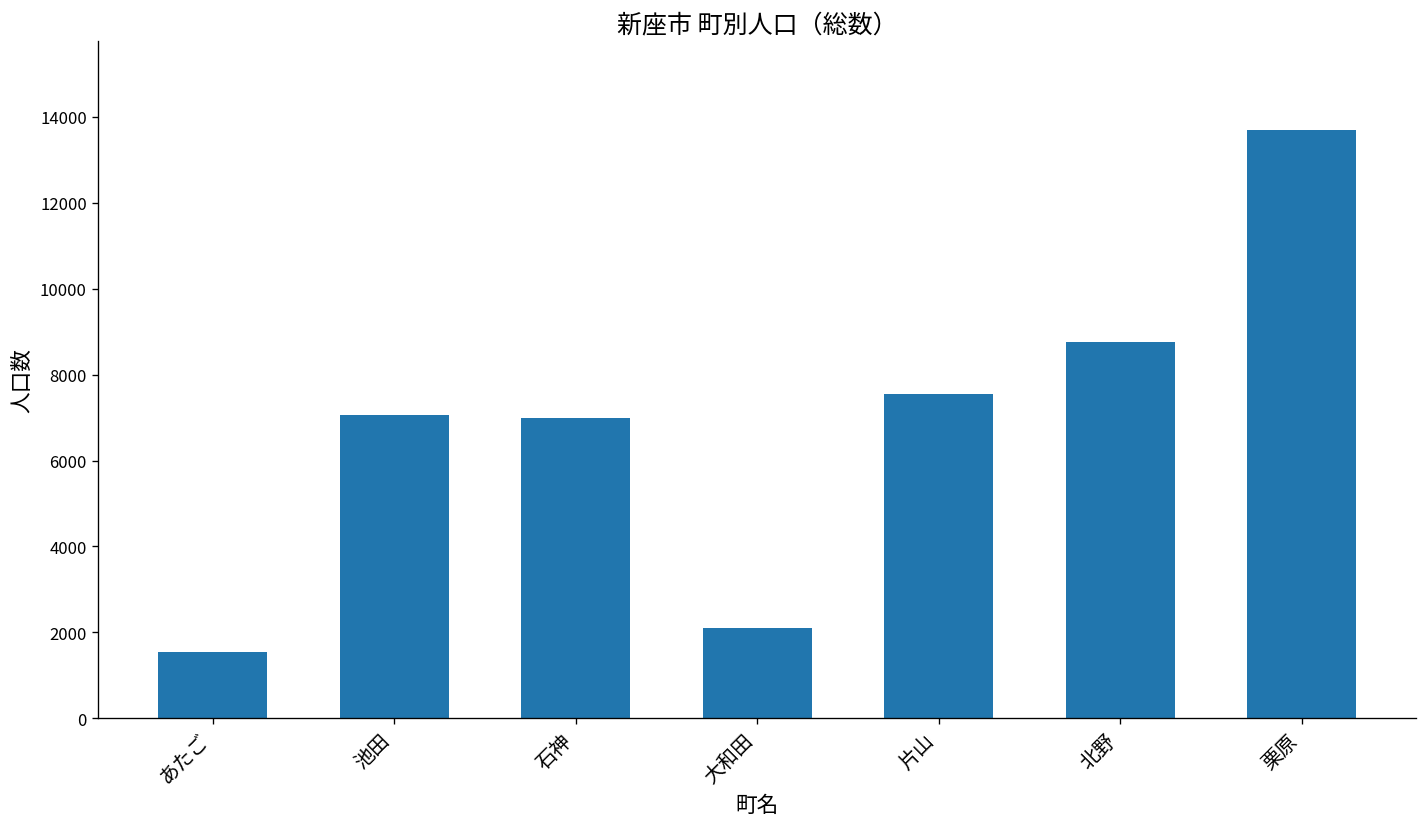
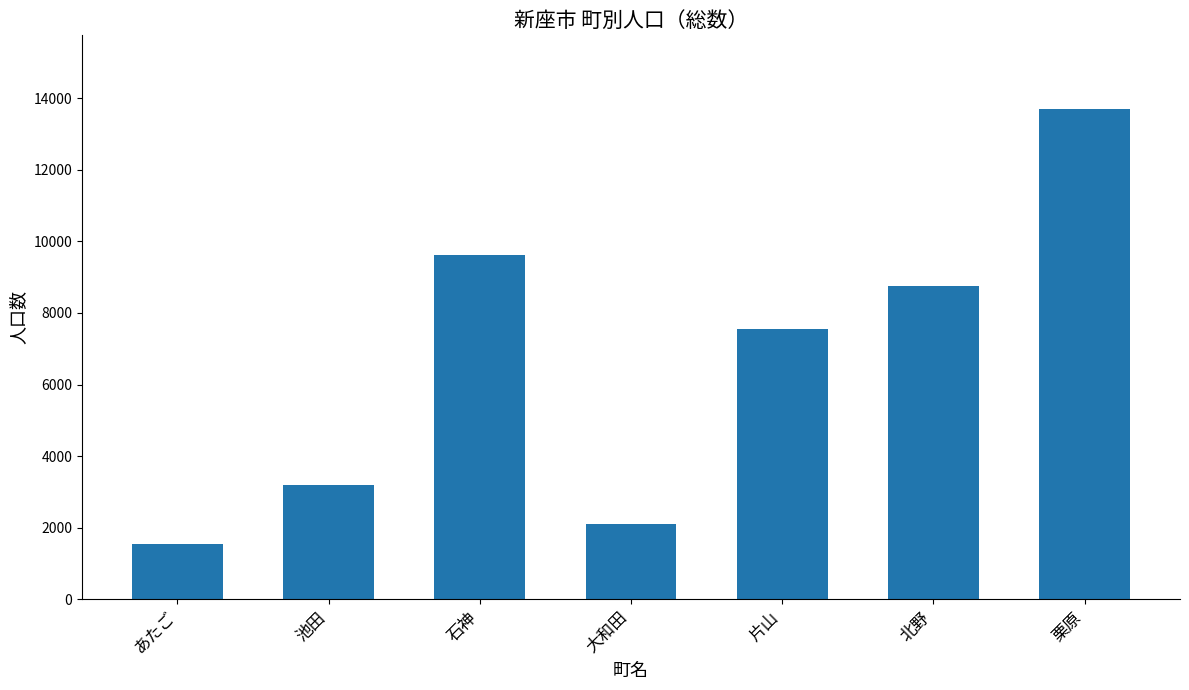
池田: 7100 -> 3200
石神: 7000 -> 9600
